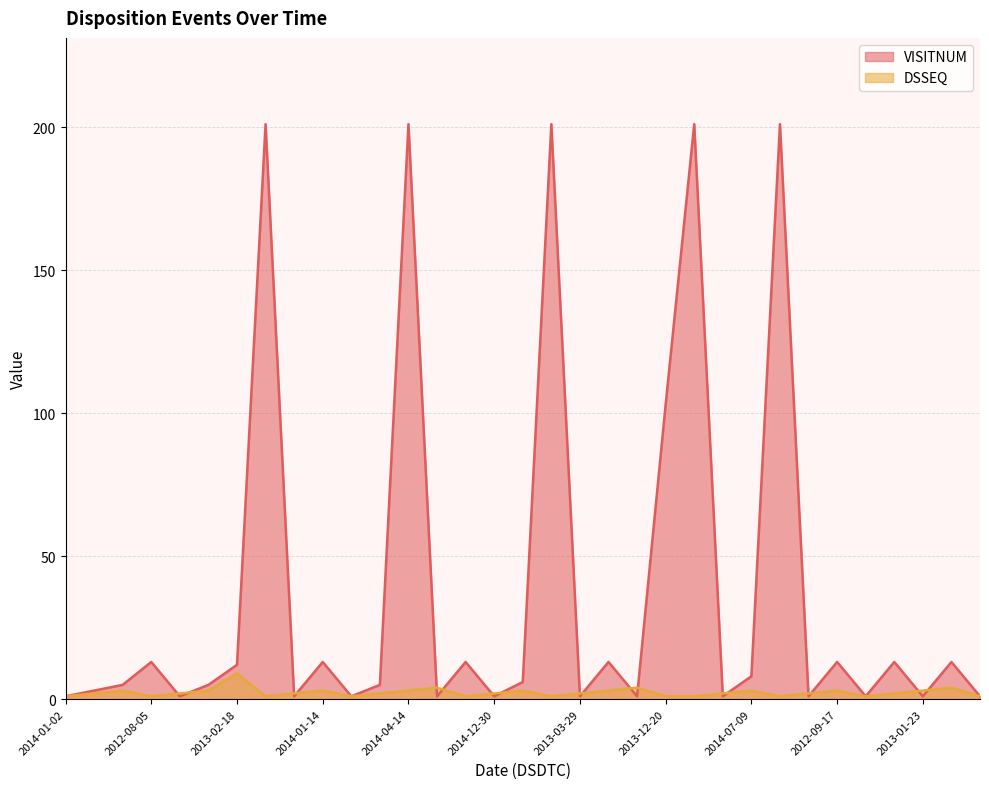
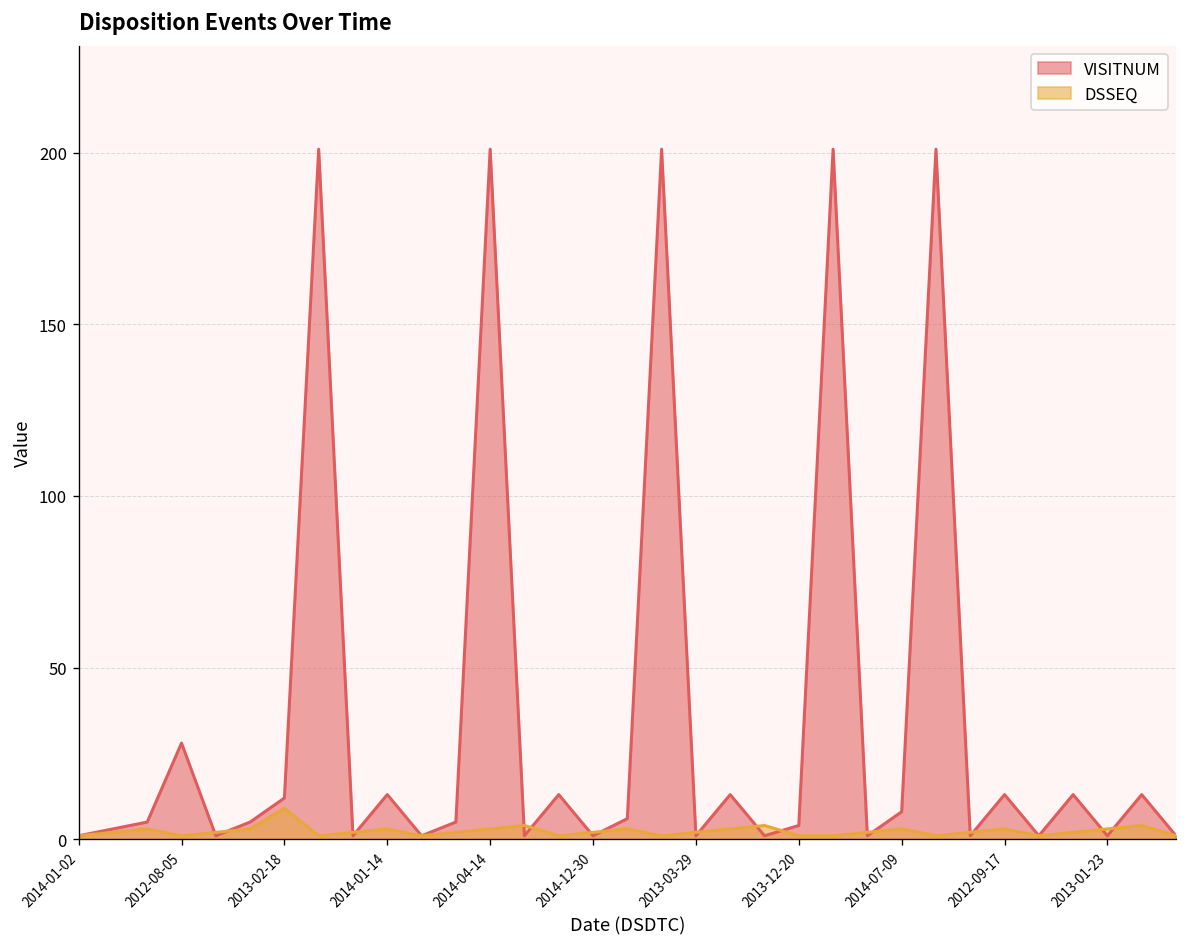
VISITNUM, 2012-08-05: 13 -> 28
VISITNUM, 2013-12-20: 103 -> 4
